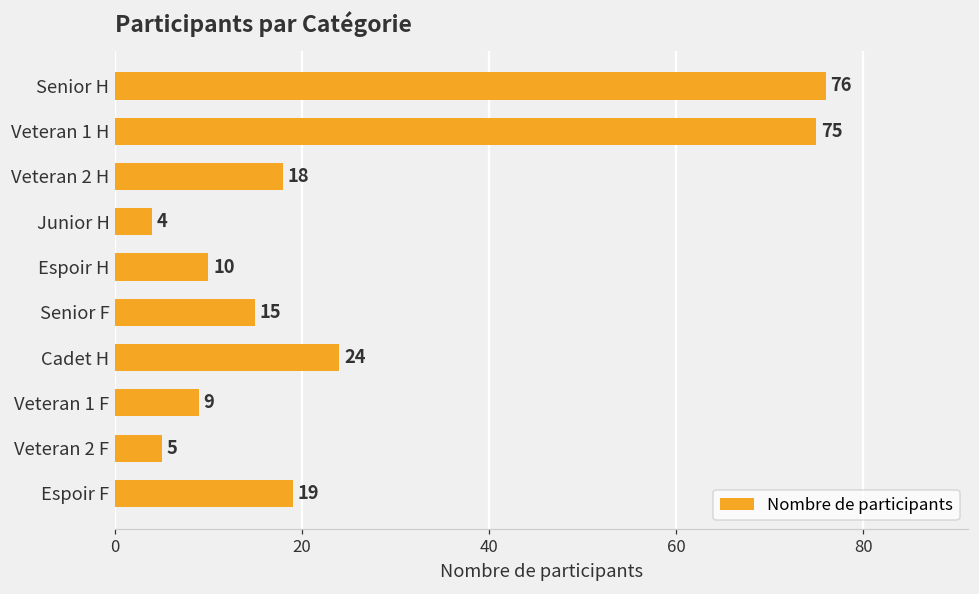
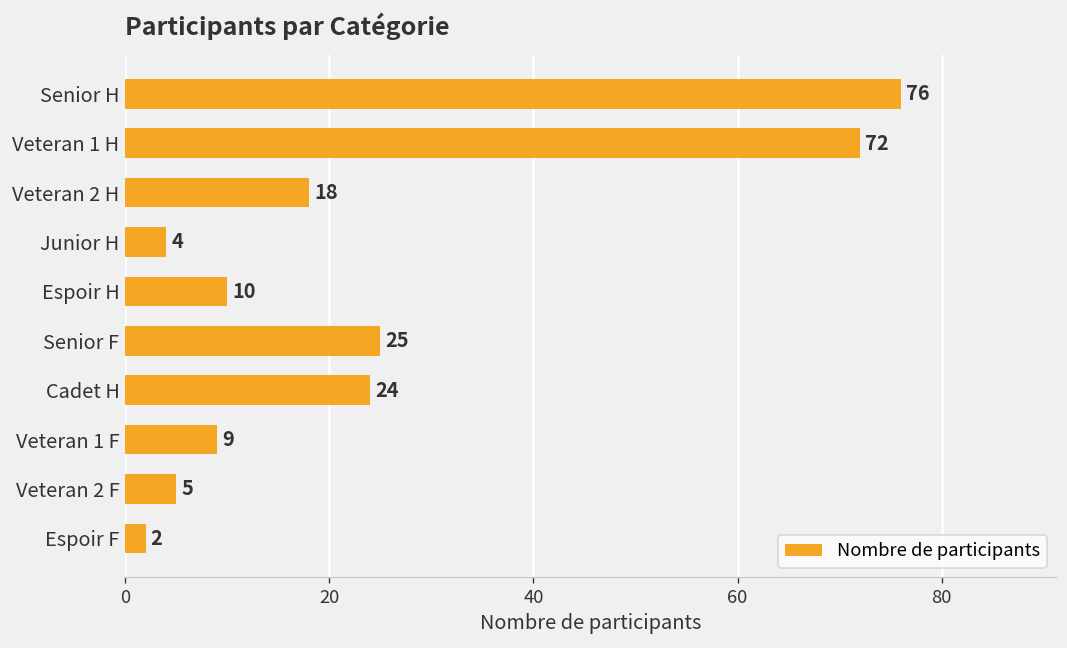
Veteran 1 H: 75 -> 72
Senior F: 15 -> 25
Espoir F: 19 -> 2
